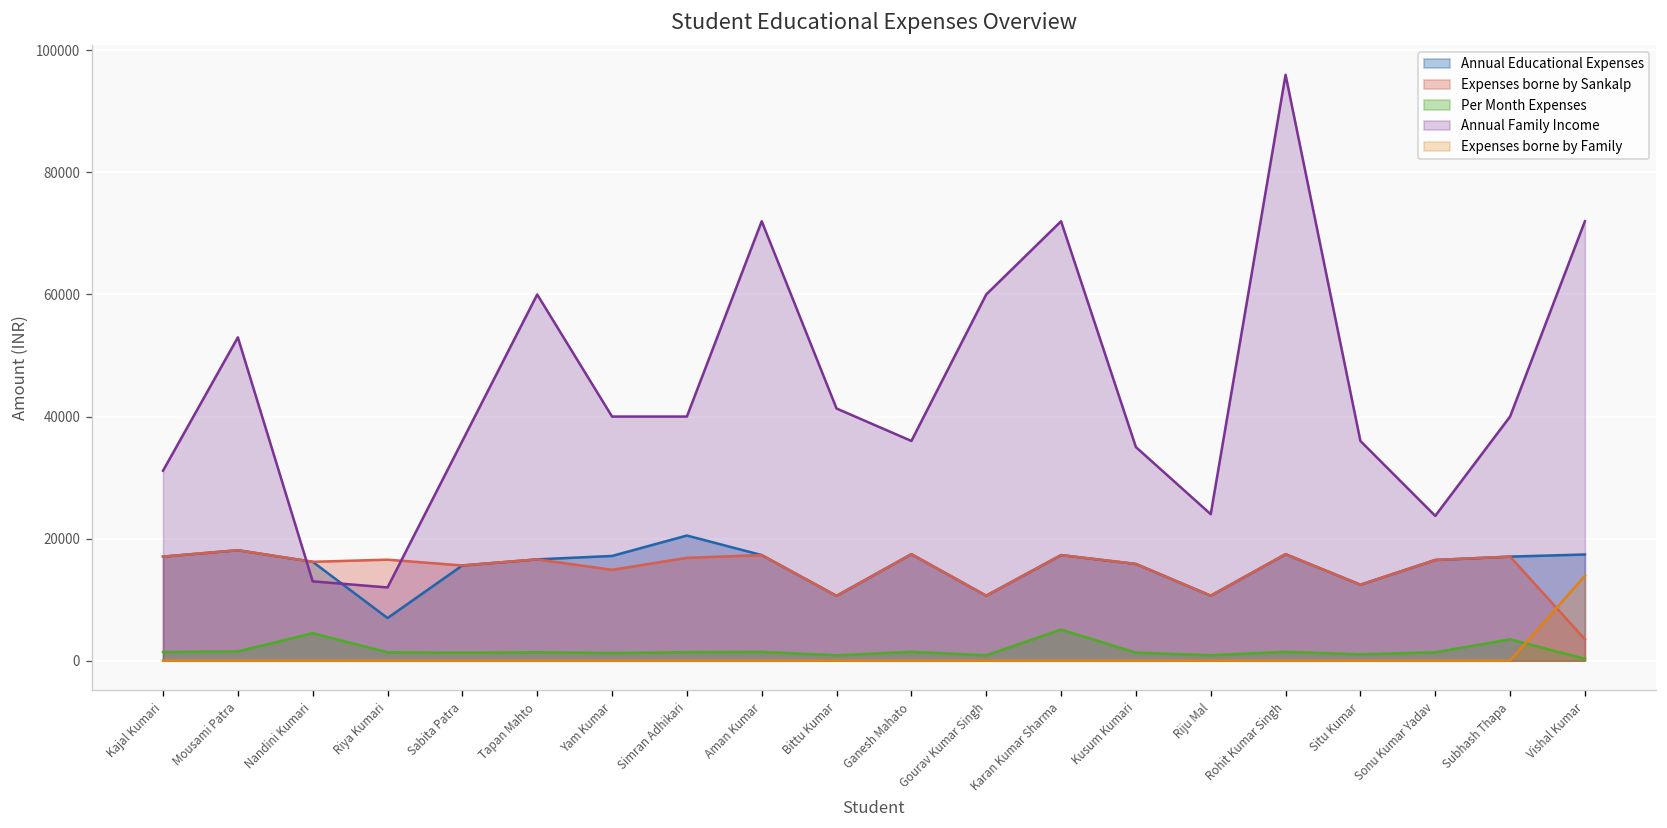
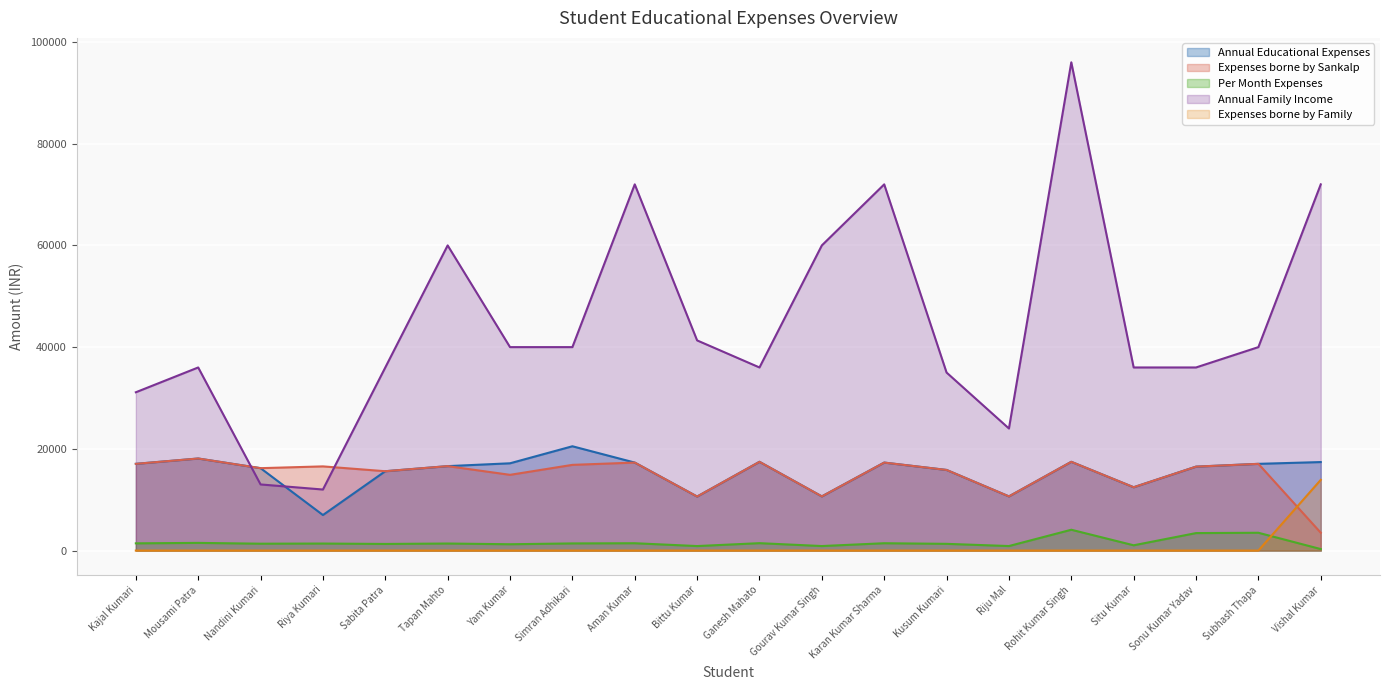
Annual Family Income, Mousami Patra: 53000 -> 36000
Per Month Expenses, Nandini Kumari: 5000 -> 1000
Per Month Expenses, Karan Kumar Sharma: 5000 -> 1000
Per Month Expenses, Rohit Kumar Singh: 1000 -> 4000
Per Month Expenses, Sonu Kumar Yadav: 1000 -> 3000
Annual Family Income, Sonu Kumar Yadav: 24000 -> 36000
